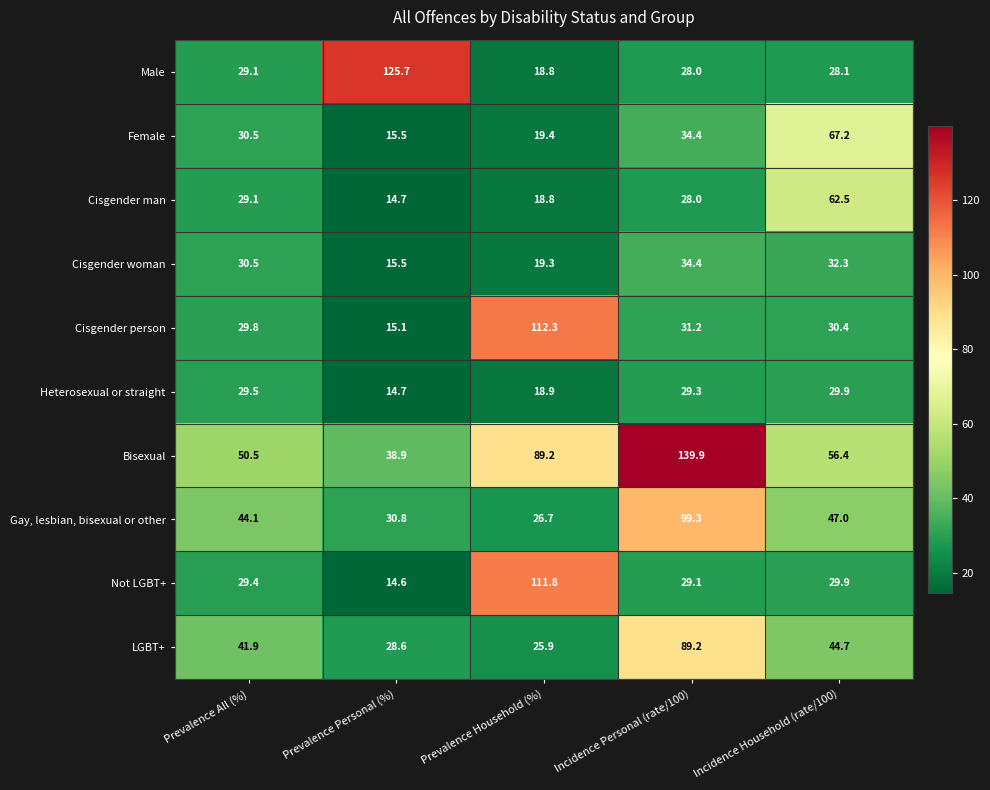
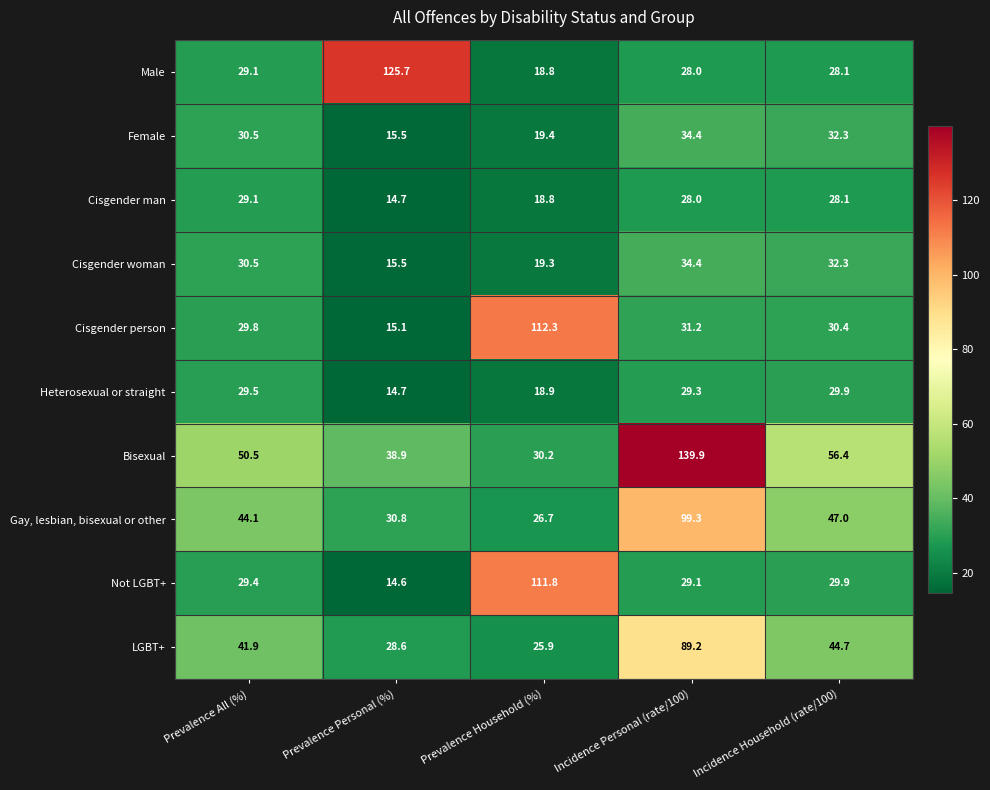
Female, Incidence Household (rate/100): 67.2 -> 32.3
Cisgender man, Incidence Household (rate/100): 62.5 -> 28.1
Bisexual, Prevalence Household (%): 89.2 -> 30.2
